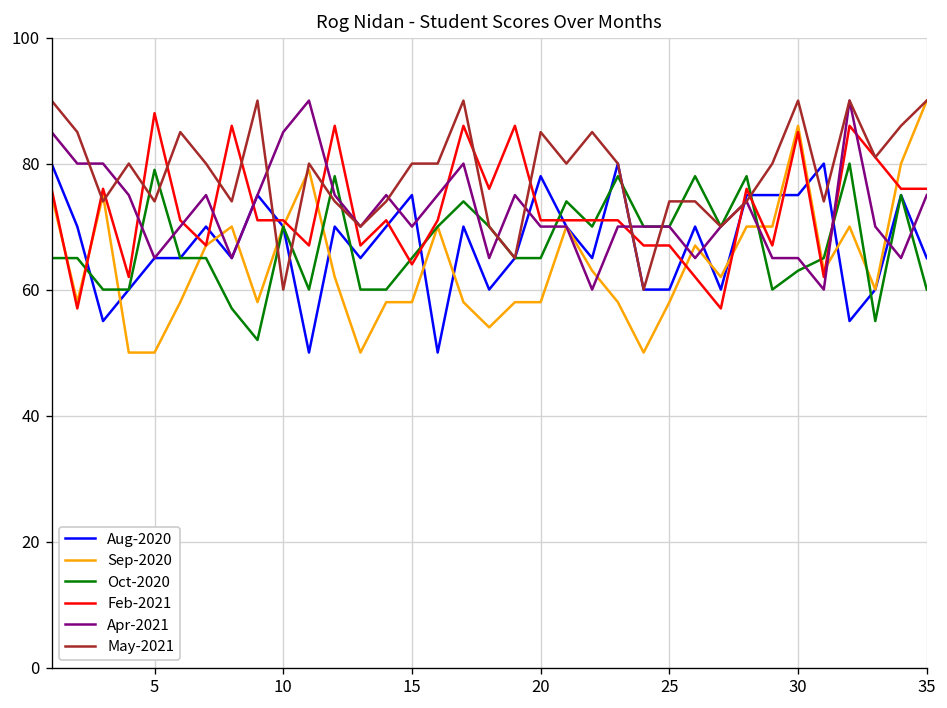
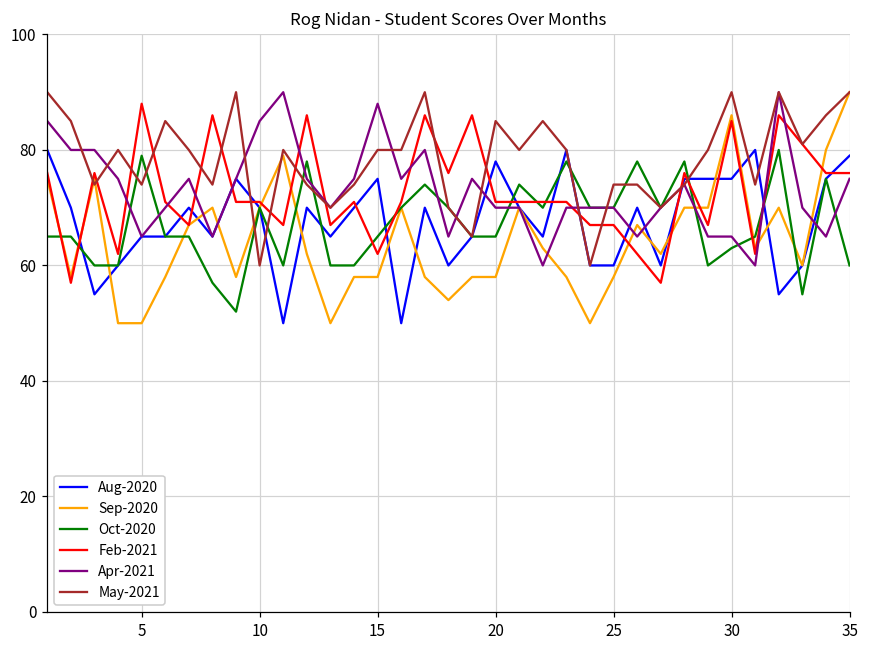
Feb-2021, 15: 64 -> 62
Apr-2021, 15: 70 -> 88
Aug-2020, 35: 65 -> 79
